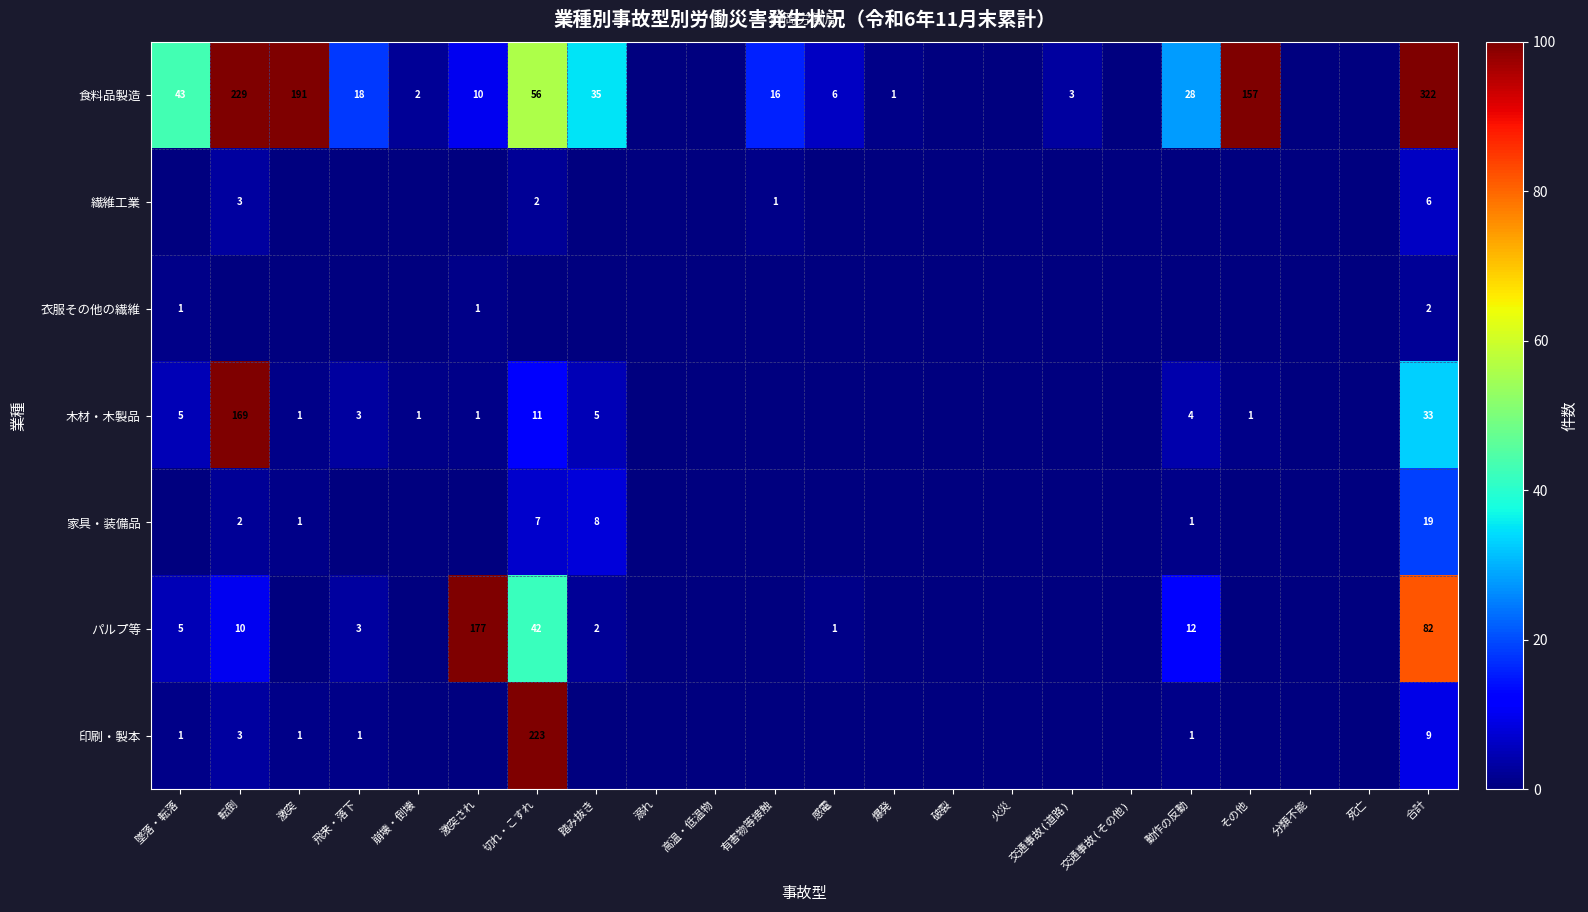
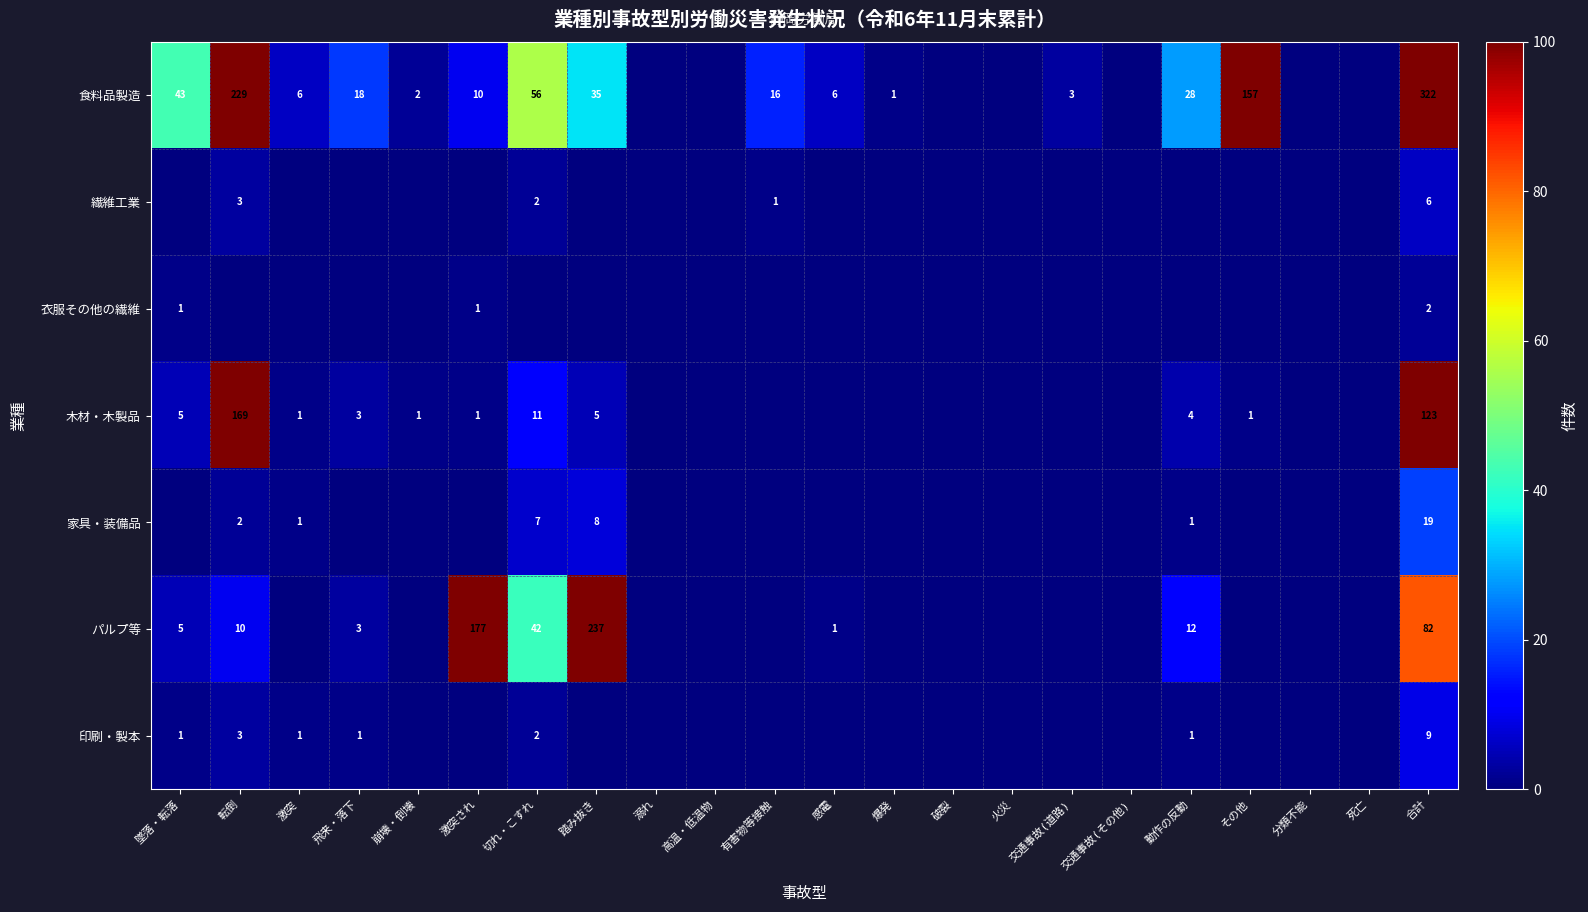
食料品製造, 激突: 191 -> 6
木材・木製品, 合計: 33 -> 123
パルプ等, 踏み抜き: 2 -> 237
印刷・製本, 切れ・こすれ: 223 -> 2
